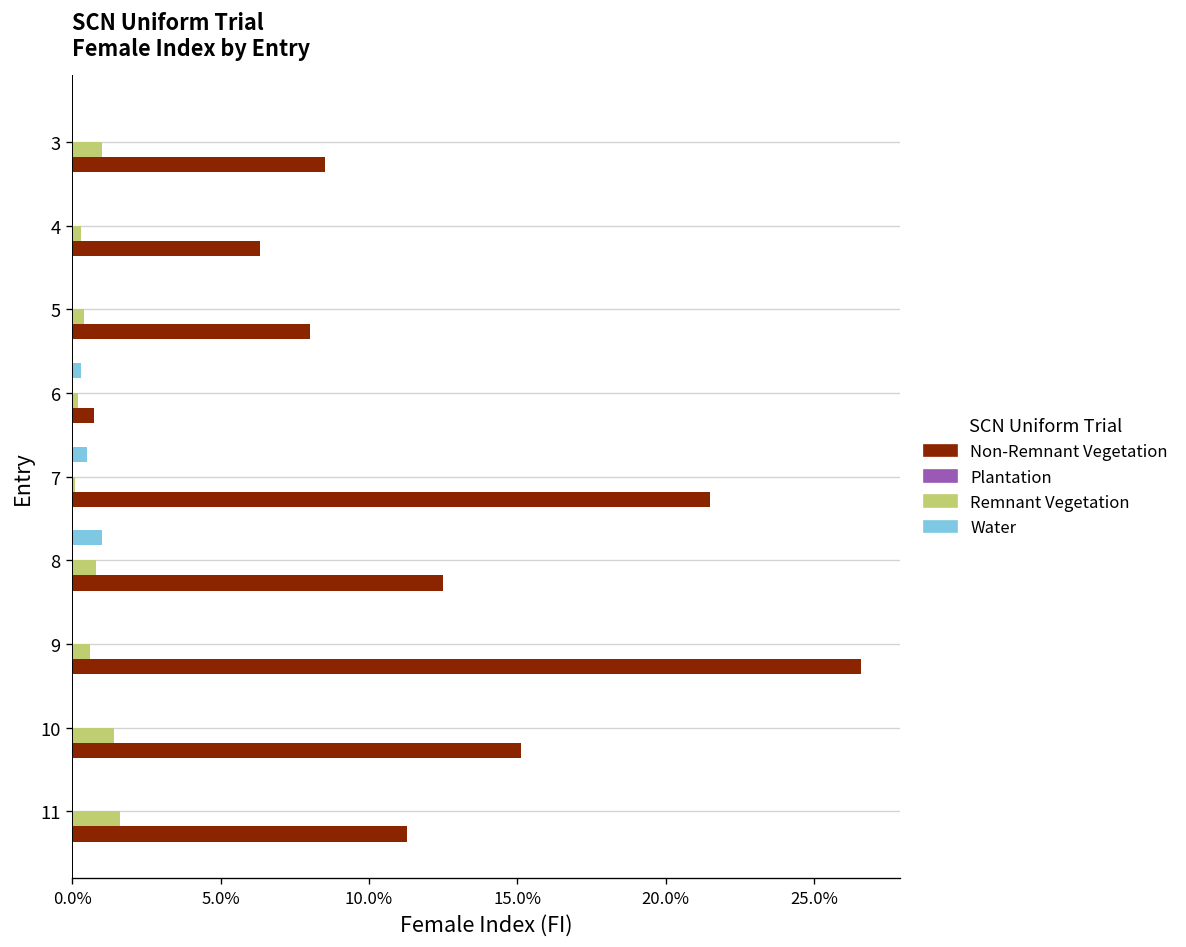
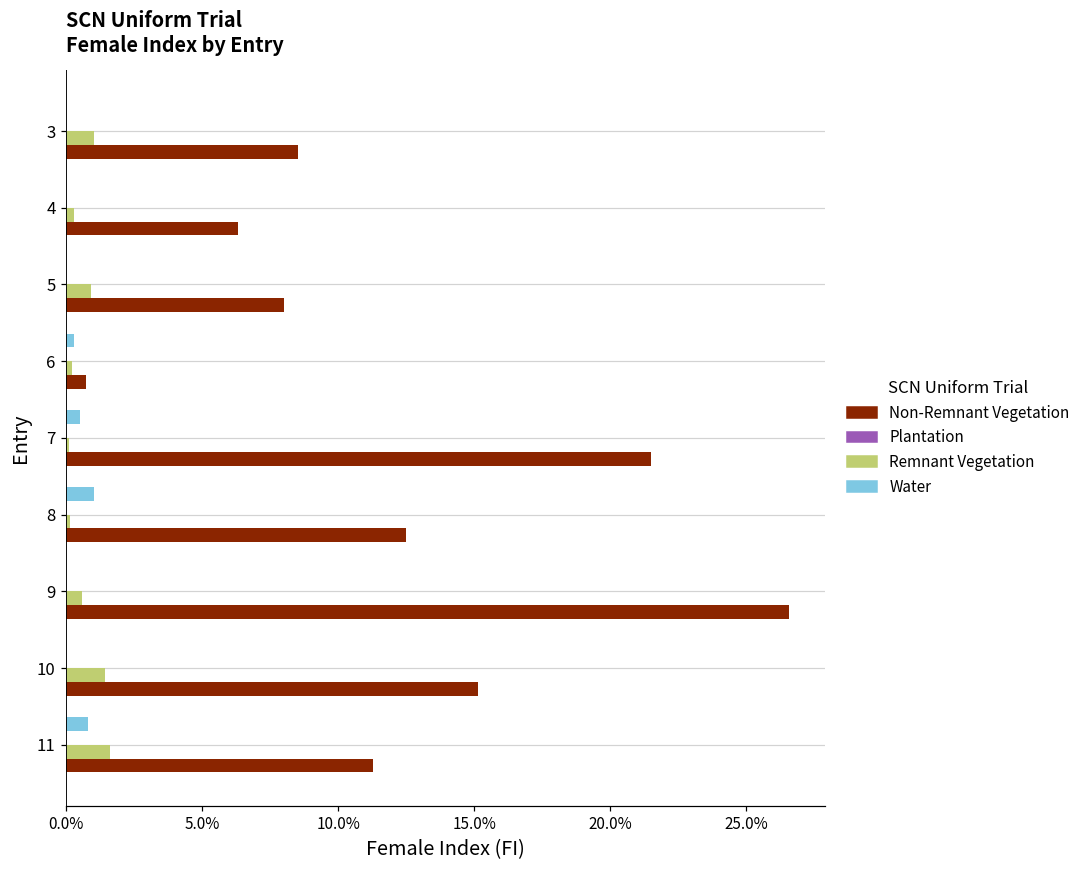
Remnant Vegetation, 5: 0.4% -> 0.9%
Remnant Vegetation, 8: 0.8% -> 0.2%
Water, 11: 0.0% -> 0.8%
